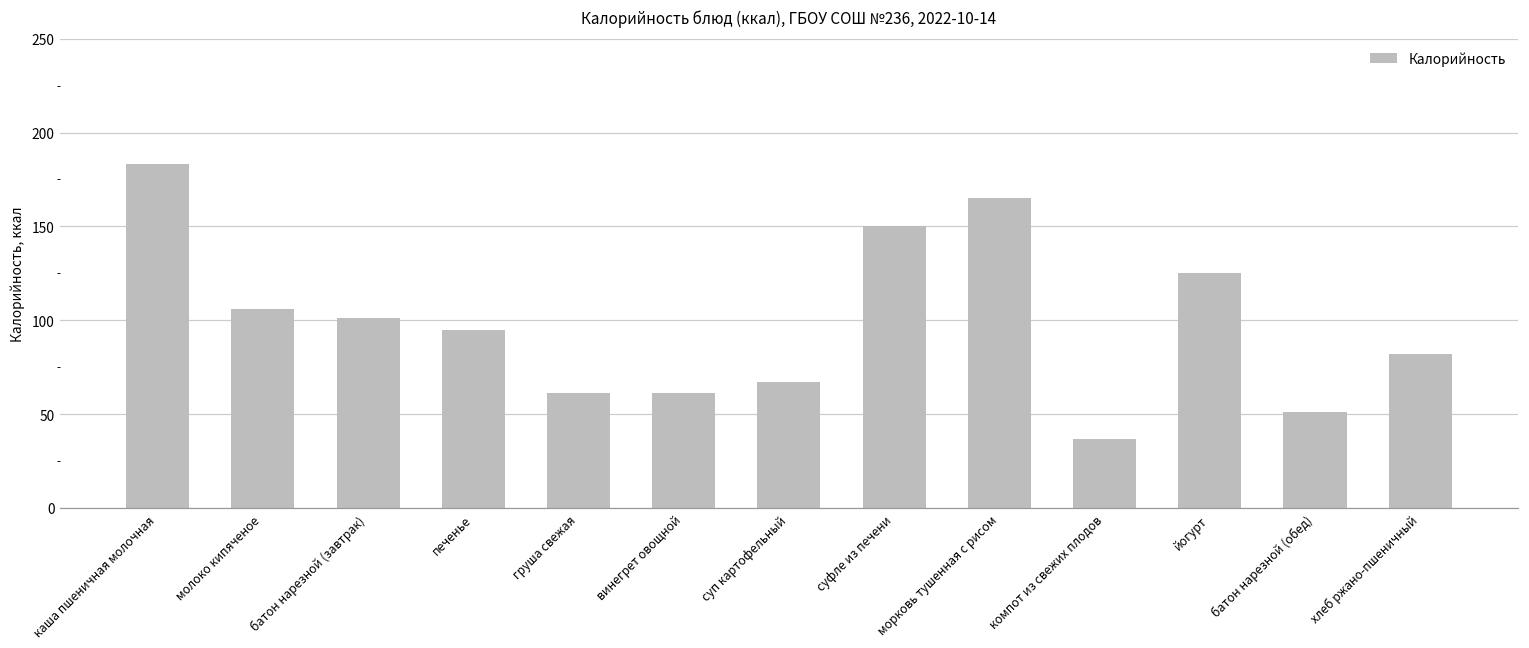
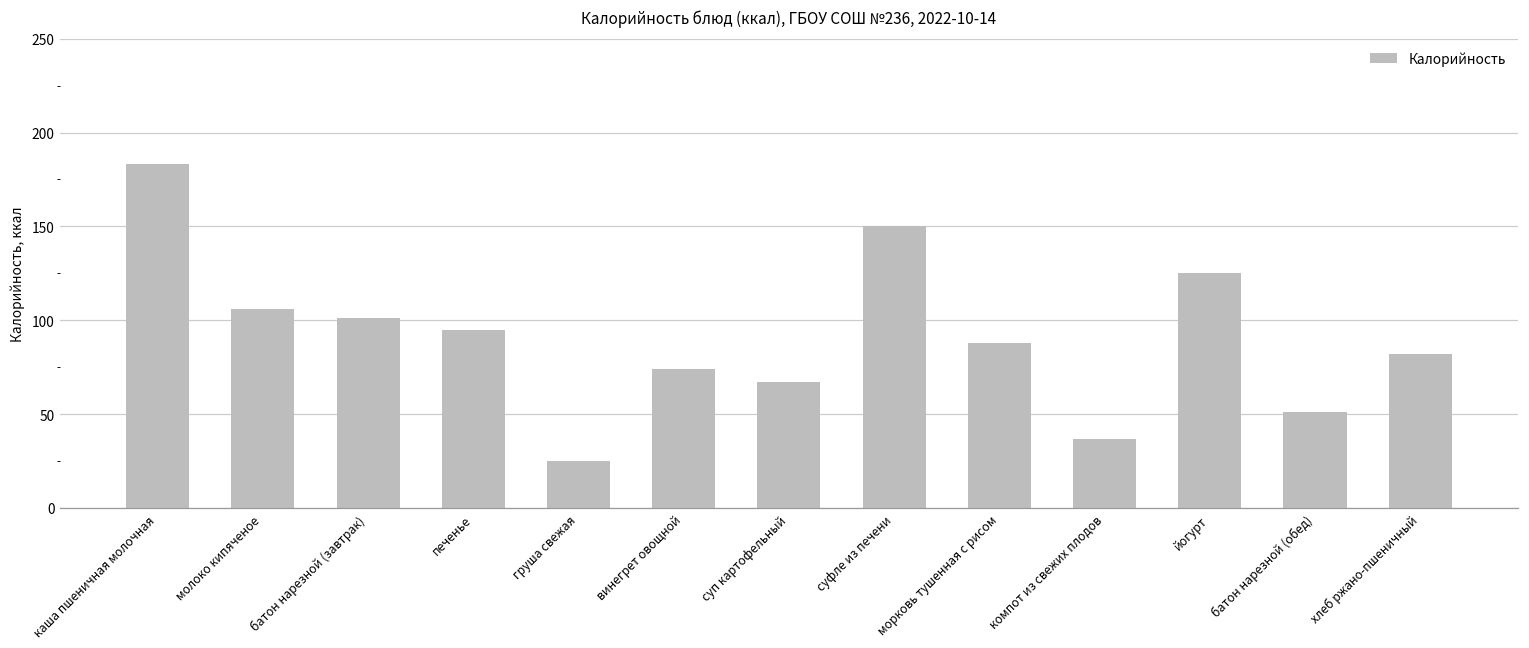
груша свежая: 61 -> 25
винегрет овощной: 61 -> 74
морковь тушенная с рисом: 165 -> 88
